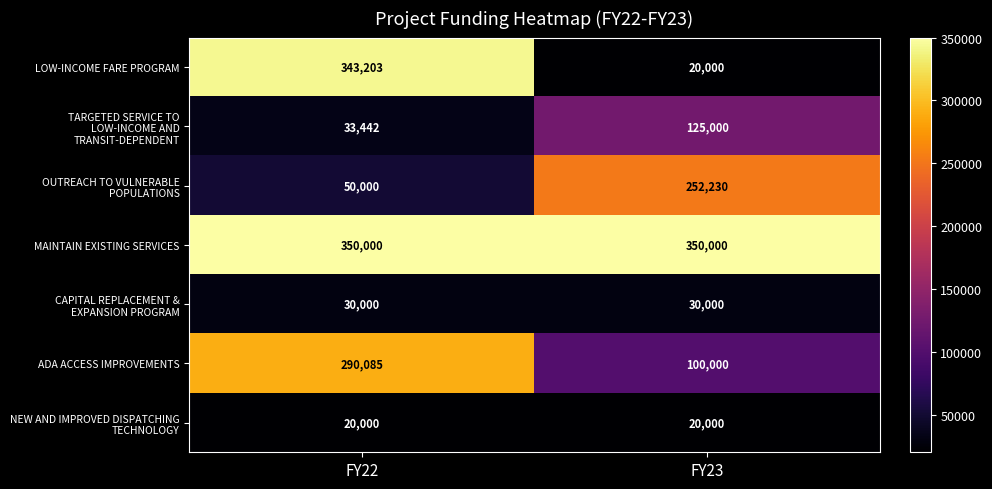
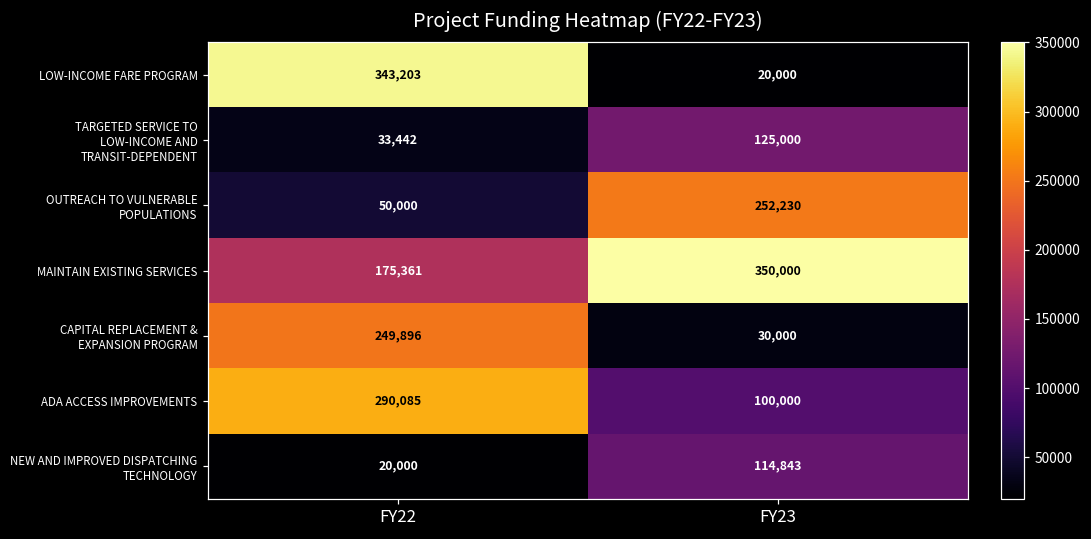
MAINTAIN EXISTING SERVICES, FY22: 350,000 -> 175,361
CAPITAL REPLACEMENT & EXPANSION PROGRAM, FY22: 30,000 -> 249,896
NEW AND IMPROVED DISPATCHING TECHNOLOGY, FY23: 20,000 -> 114,843
